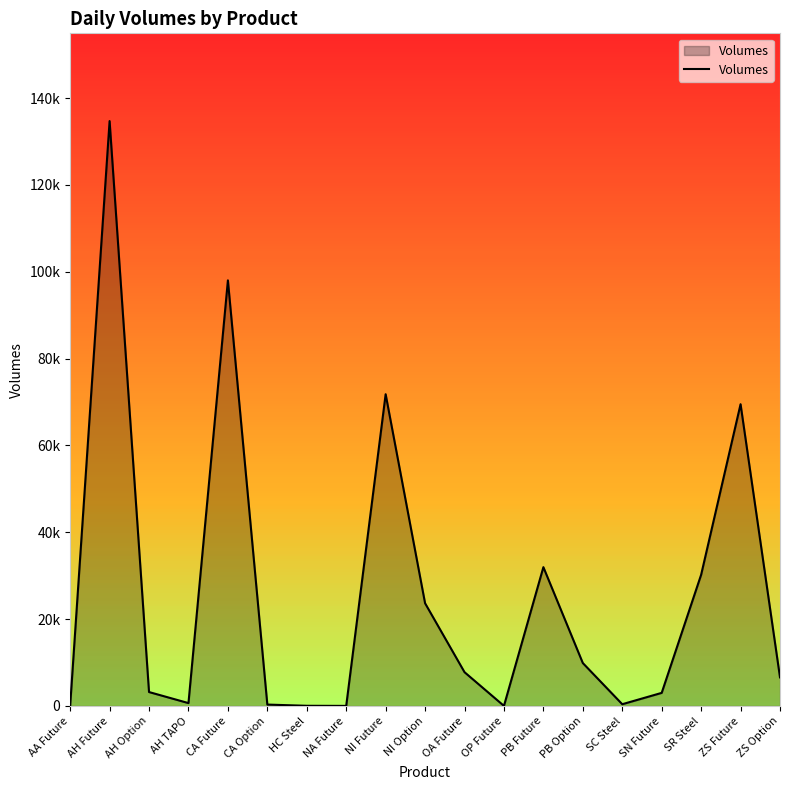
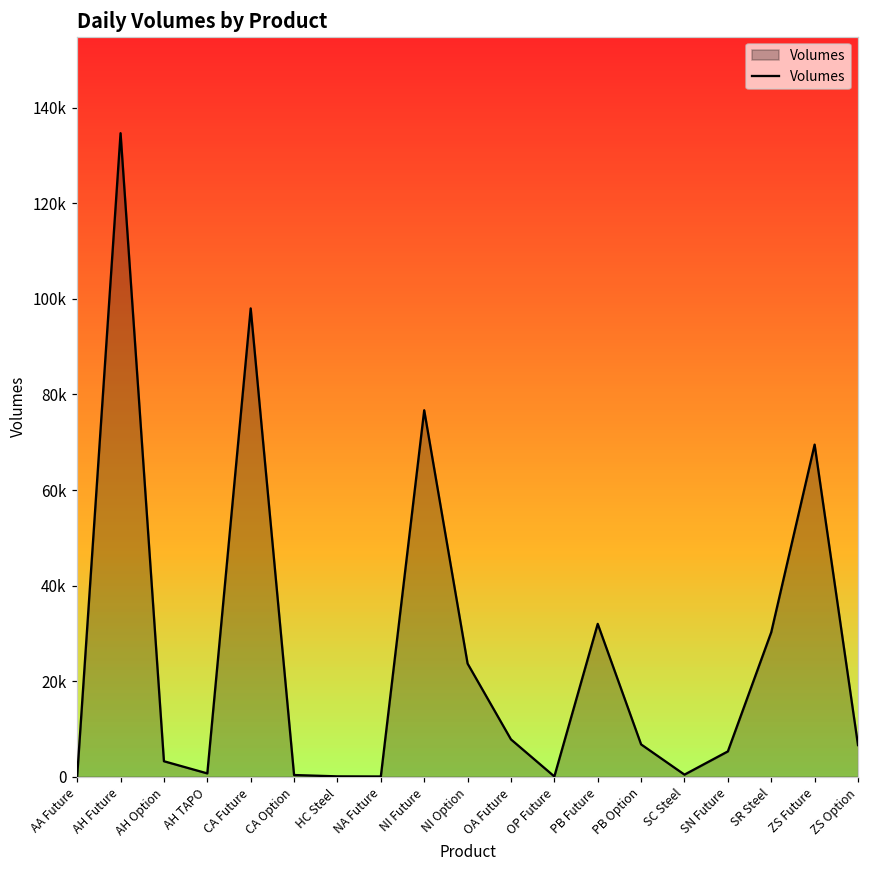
NI Future: 72000 -> 77000
PB Option: 10000 -> 7000
SN Future: 3000 -> 5000
